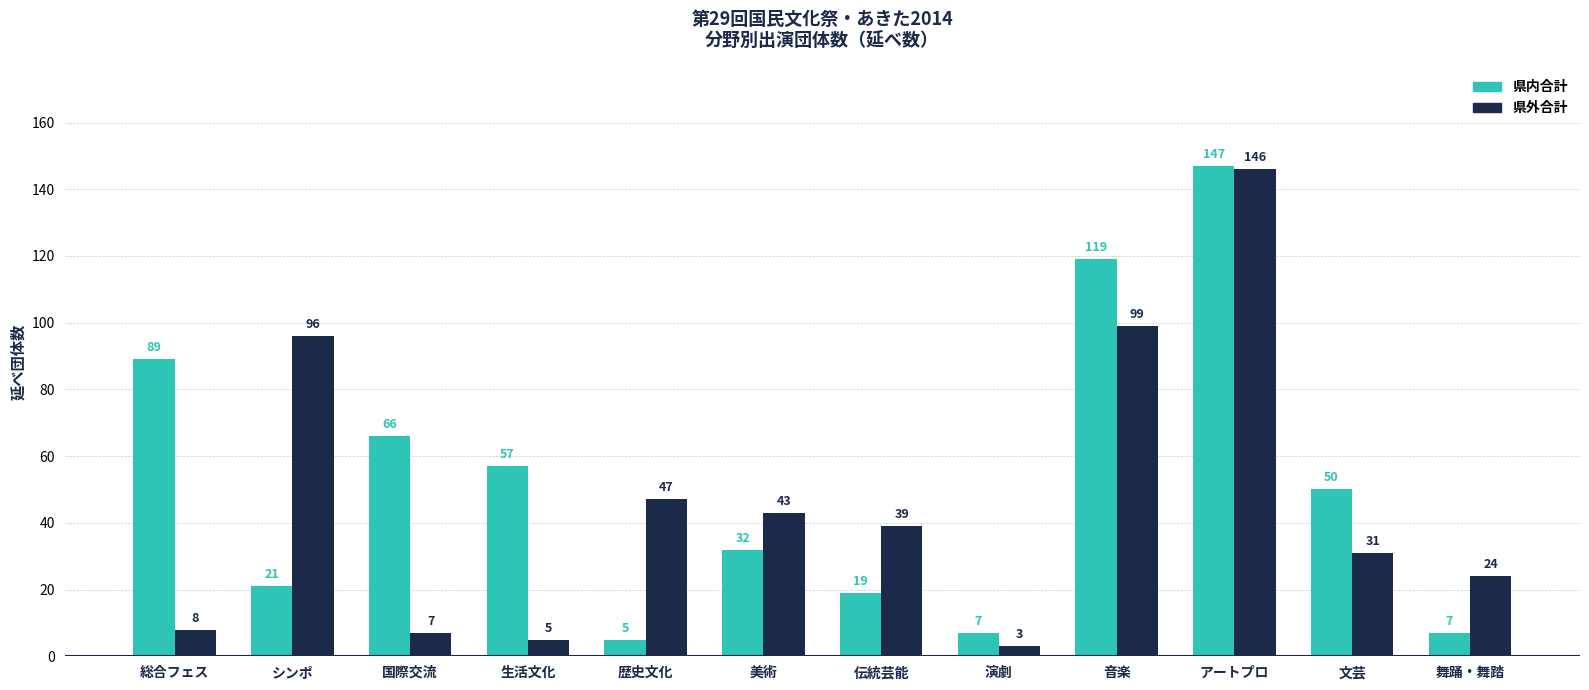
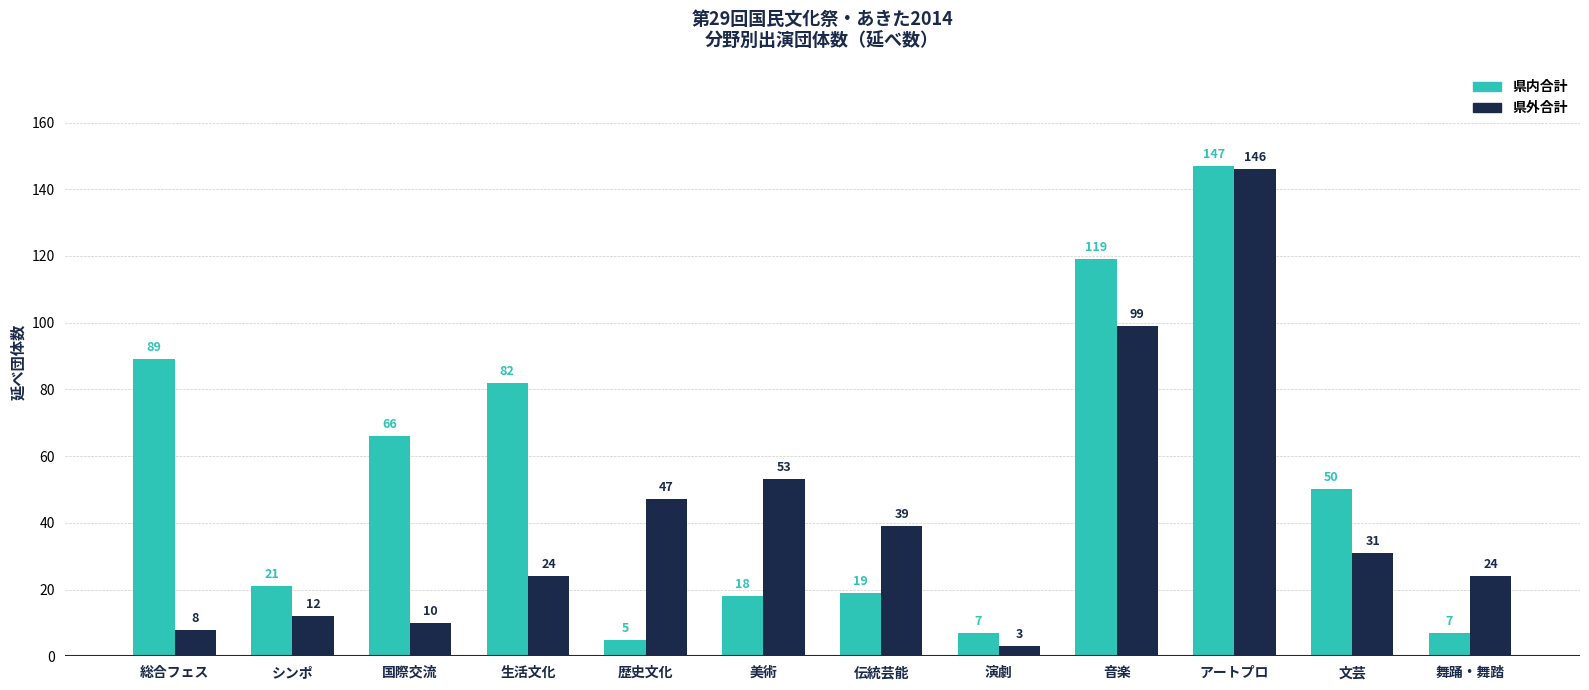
県外合計, シンポ: 96 -> 12
県外合計, 国際交流: 7 -> 10
県内合計, 生活文化: 57 -> 82
県外合計, 生活文化: 5 -> 24
県内合計, 美術: 32 -> 18
県外合計, 美術: 43 -> 53
